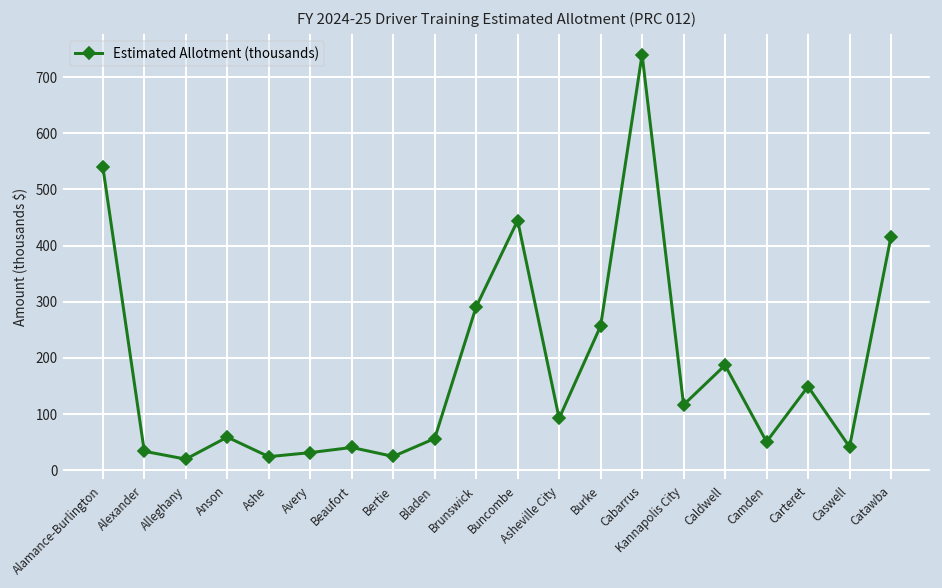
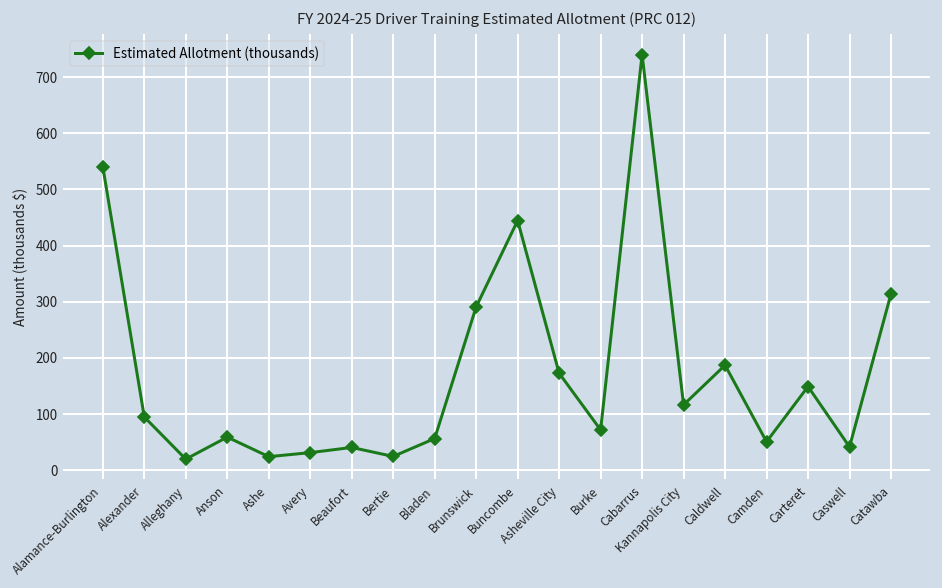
Alexander: 30 -> 90
Asheville City: 90 -> 170
Burke: 260 -> 70
Catawba: 420 -> 310
